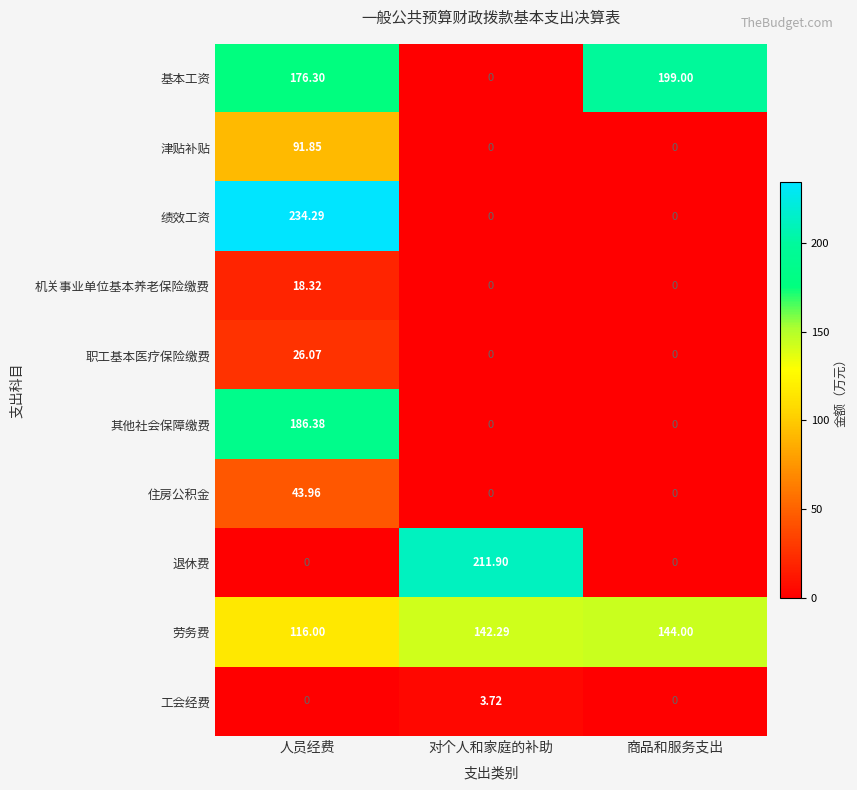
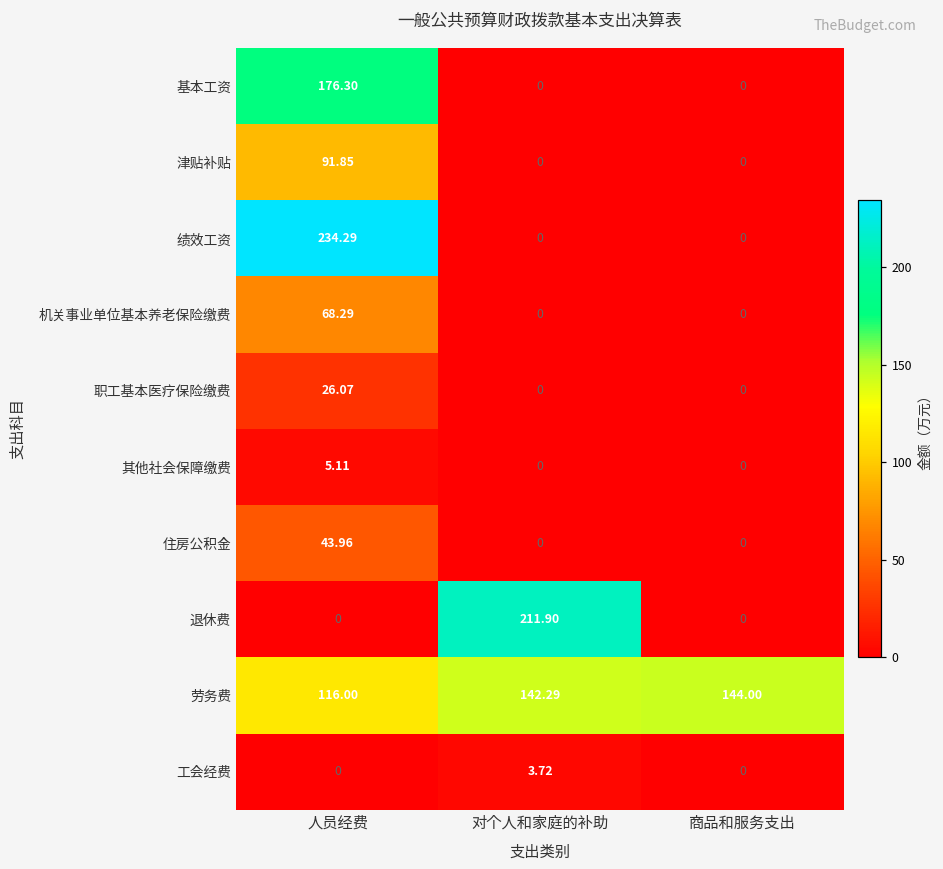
基本工资, 商品和服务支出: 199.00 -> 0
机关事业单位基本养老保险缴费, 人员经费: 18.32 -> 68.29
其他社会保障缴费, 人员经费: 186.38 -> 5.11
